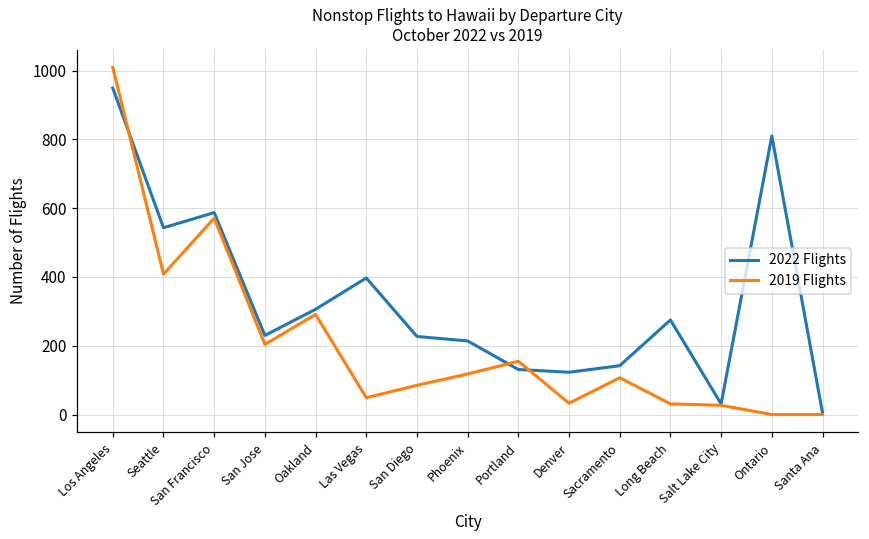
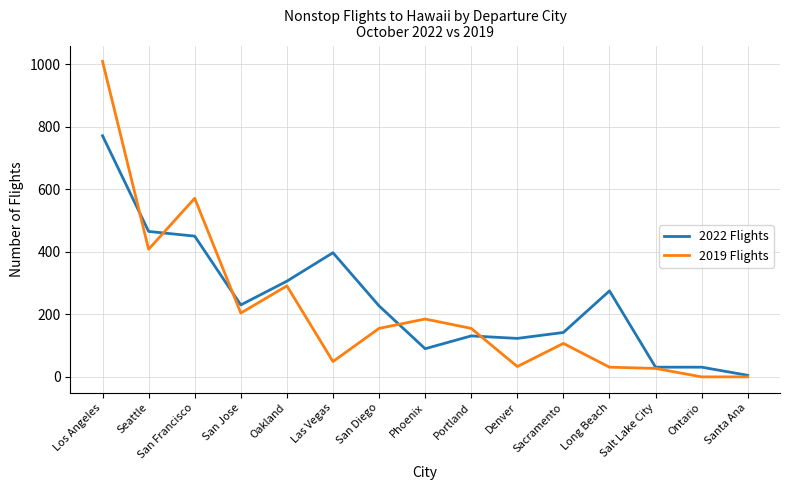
2022 Flights, Los Angeles: 950 -> 770
2022 Flights, Seattle: 540 -> 470
2022 Flights, San Francisco: 590 -> 450
2019 Flights, San Diego: 90 -> 160
2022 Flights, Phoenix: 210 -> 90
2019 Flights, Phoenix: 120 -> 190
2022 Flights, Ontario: 810 -> 30
